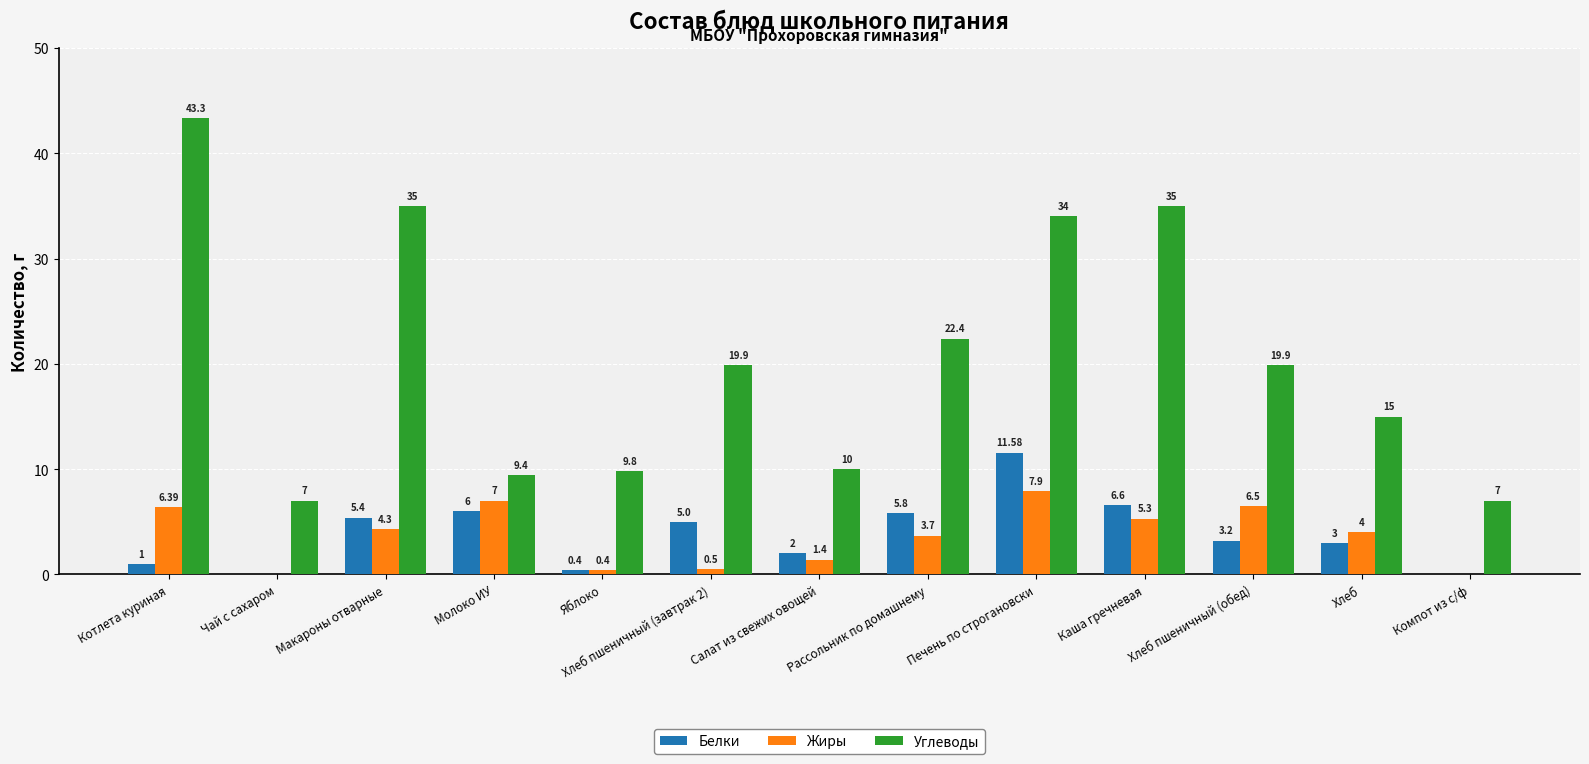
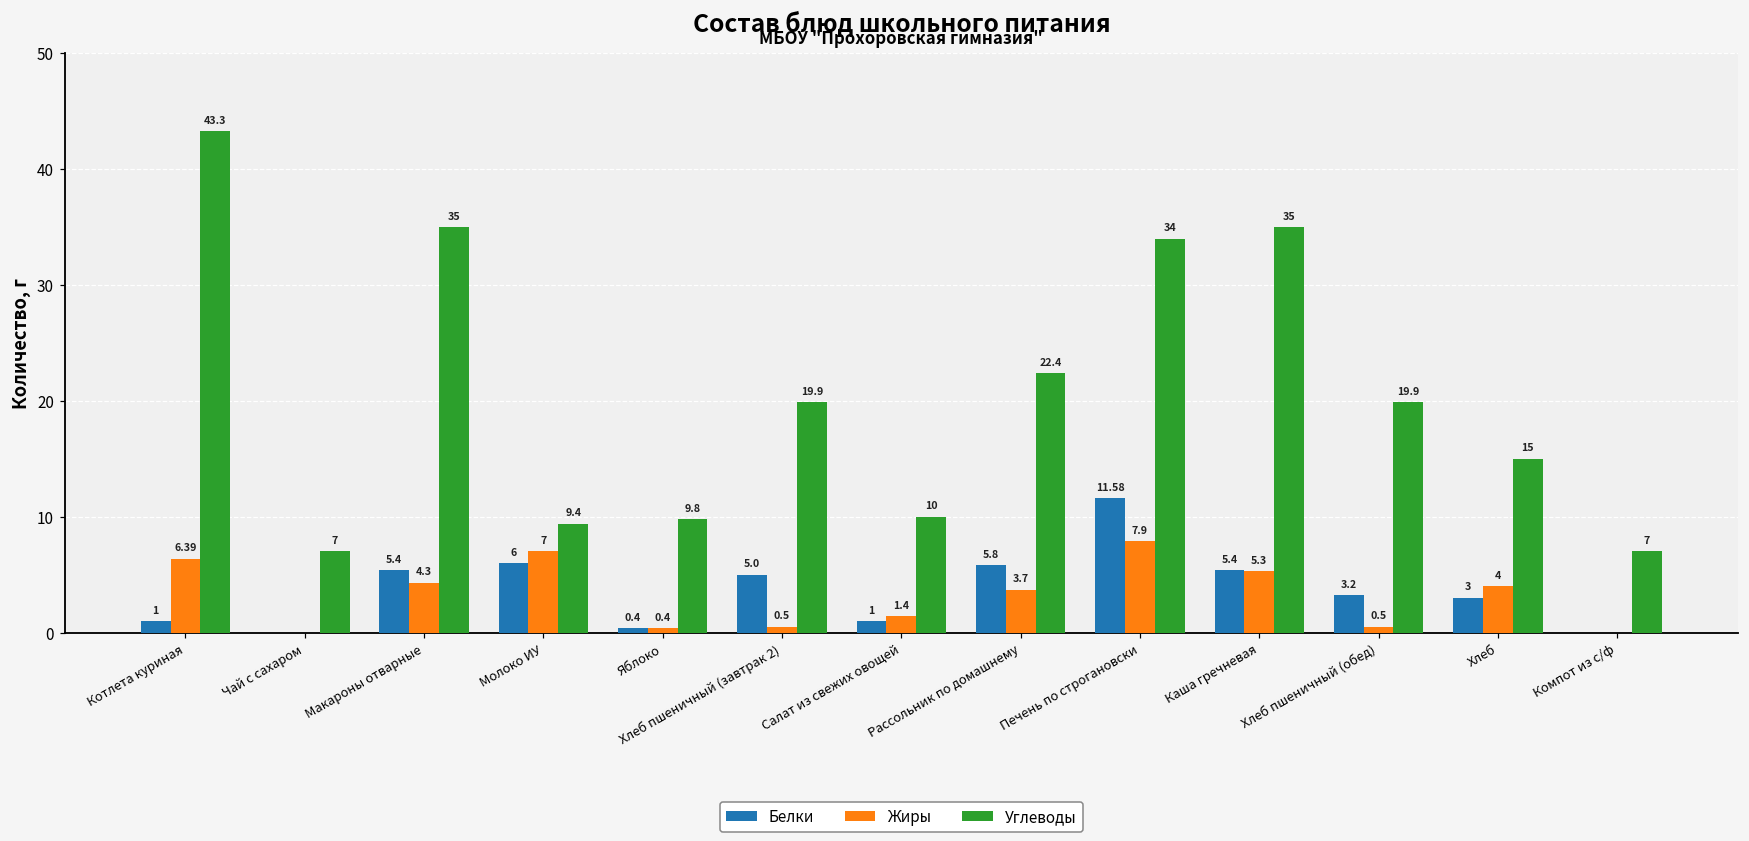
Белки, Салат из свежих овощей: 2 -> 1
Белки, Каша гречневая: 6.6 -> 5.4
Жиры, Хлеб пшеничный (обед): 6.5 -> 0.5
